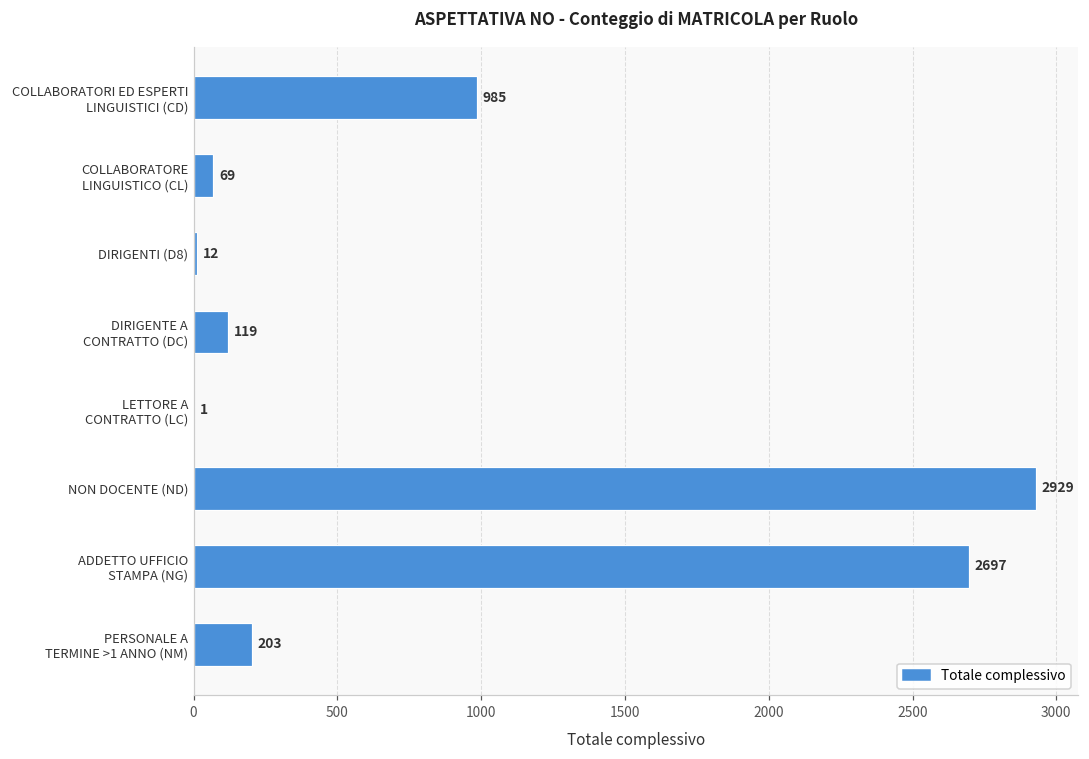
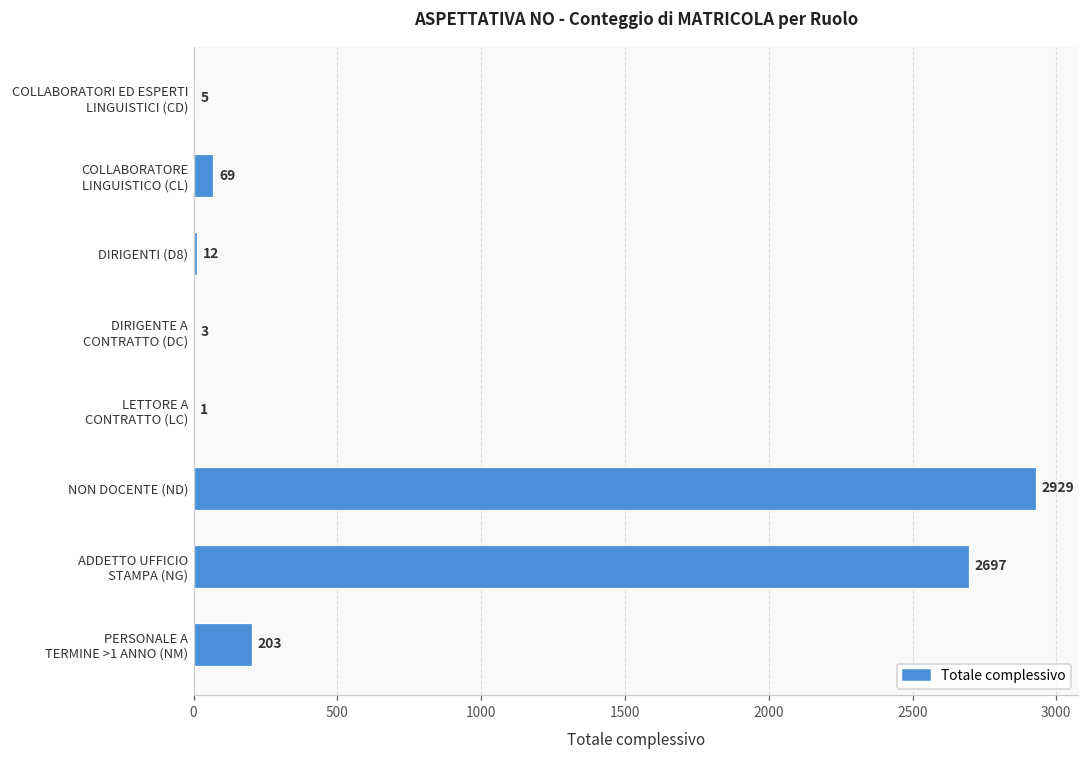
COLLABORATORI ED ESPERTI LINGUISTICI (CD): 985 -> 5
DIRIGENTE A CONTRATTO (DC): 119 -> 3
